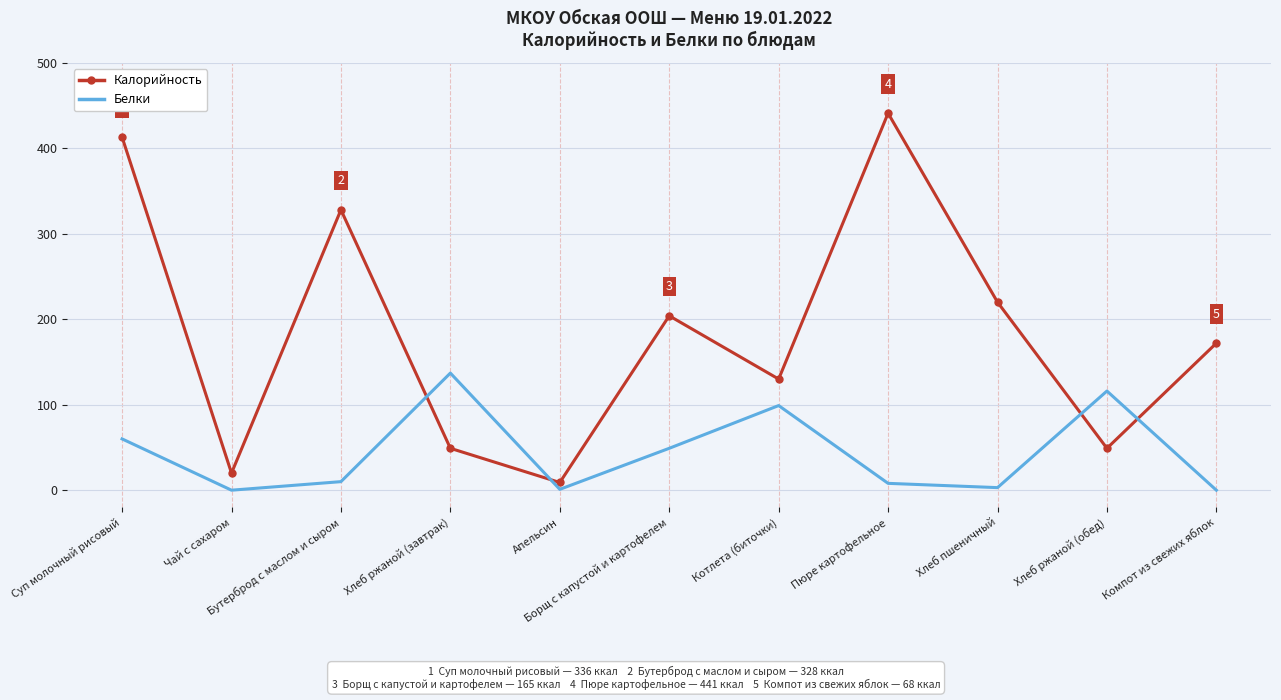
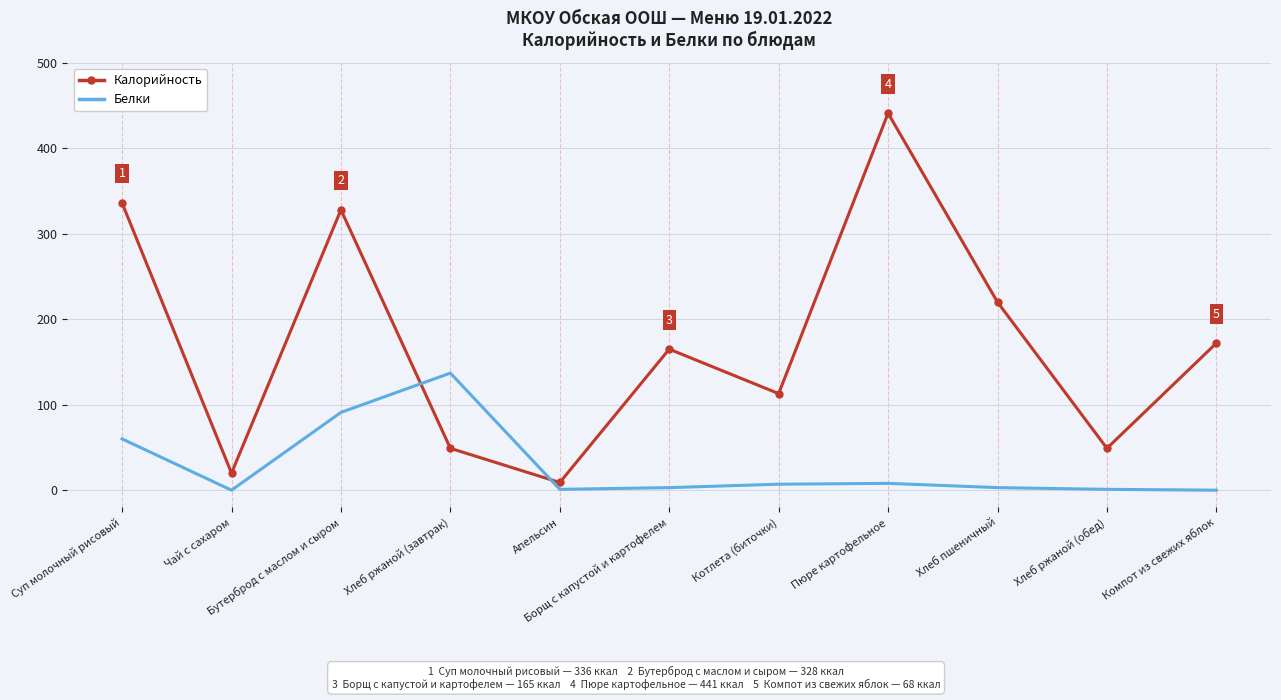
Калорийность, Суп молочный рисовый: 410 -> 340
Белки, Бутерброд с маслом и сыром: 10 -> 90
Калорийность, Борщ с капустой и картофелем: 200 -> 170
Белки, Борщ с капустой и картофелем: 50 -> 0
Калорийность, Котлета (биточки): 130 -> 110
Белки, Котлета (биточки): 100 -> 10
Белки, Хлеб ржаной (обед): 120 -> 0
